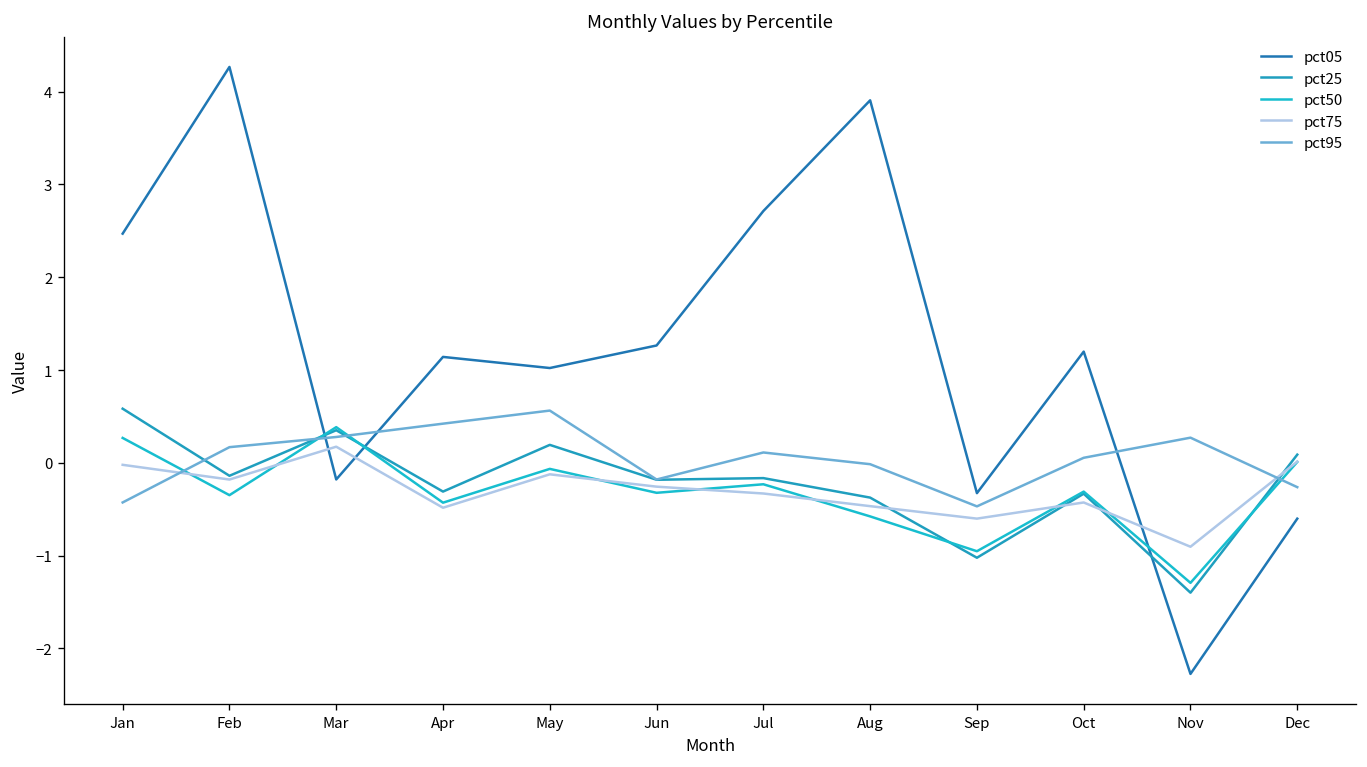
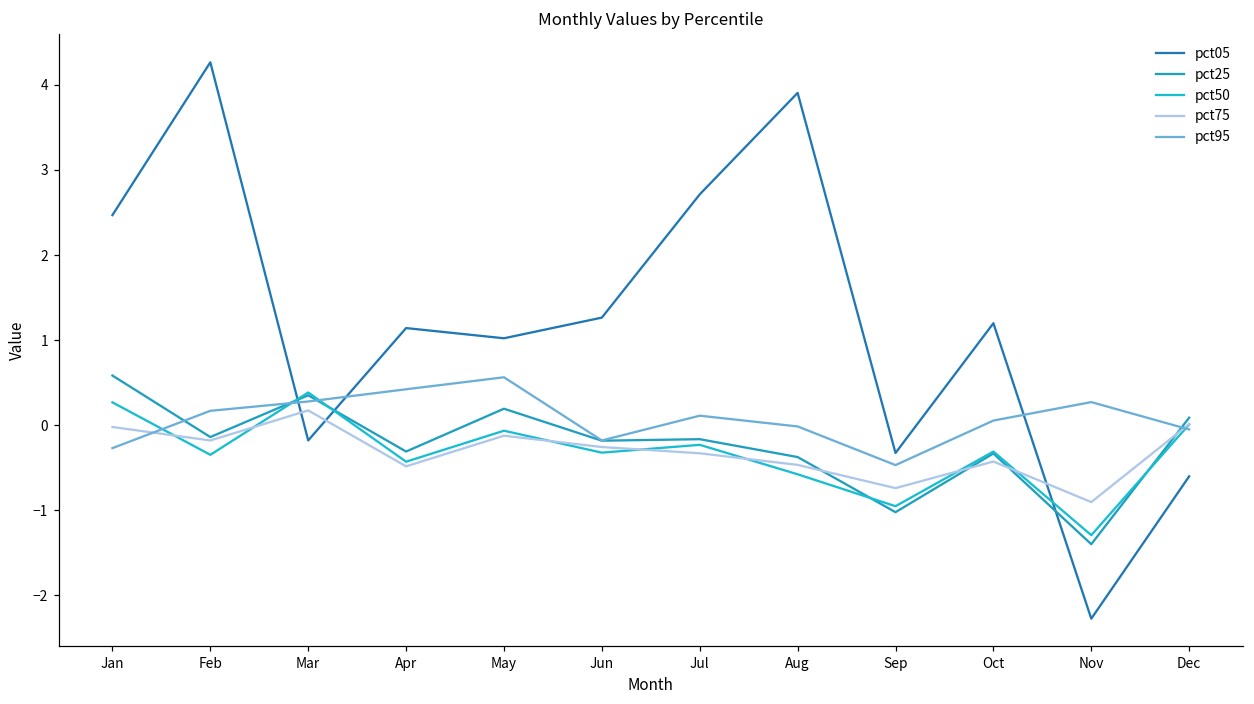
pct95, Jan: -0.4 -> -0.3
pct75, Sep: -0.6 -> -0.7
pct95, Dec: -0.3 -> -0.1
